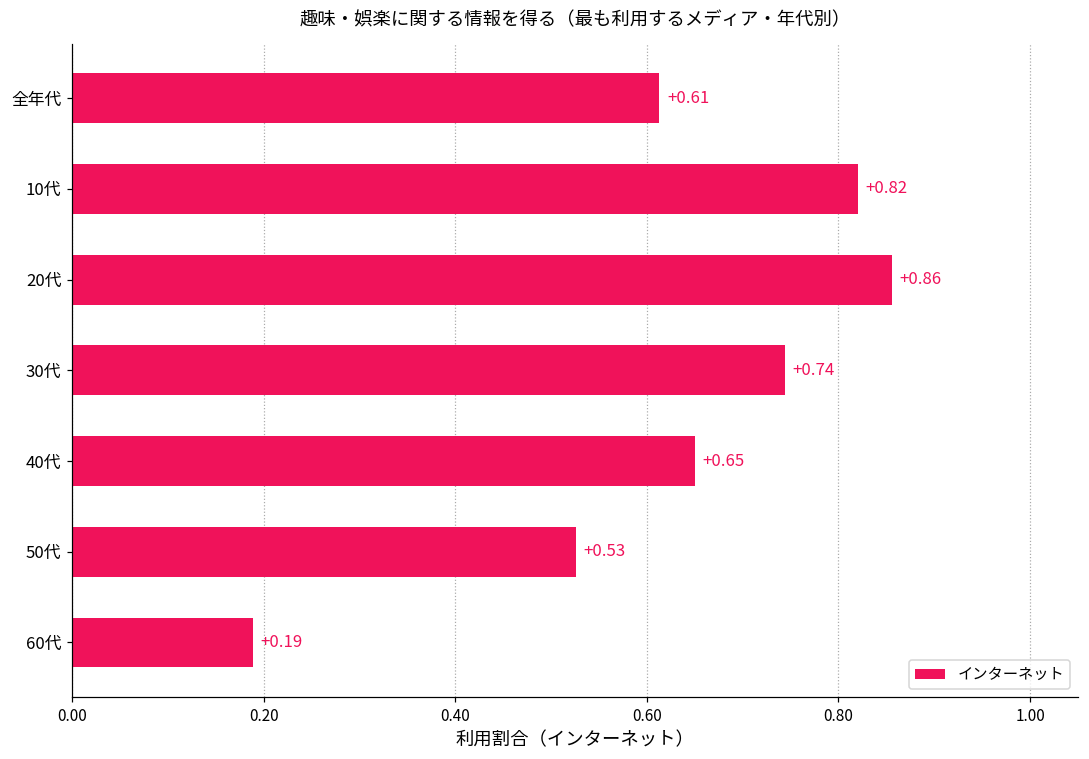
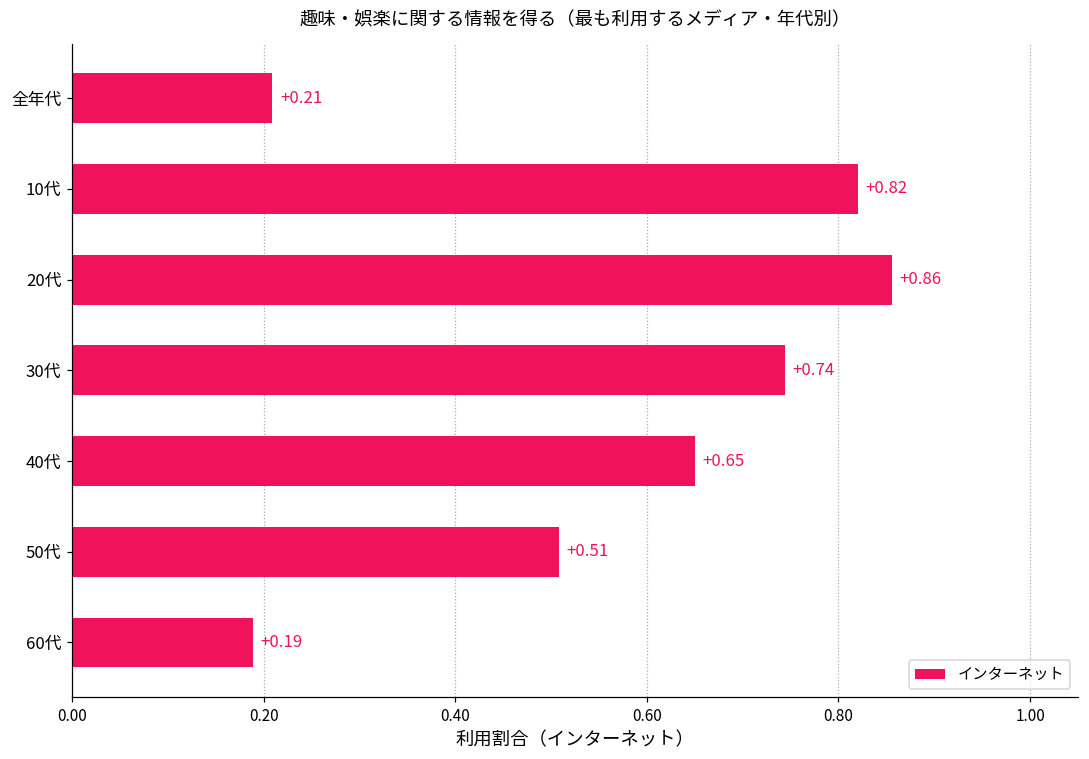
全年代: +0.61 -> +0.21
50代: +0.53 -> +0.51
